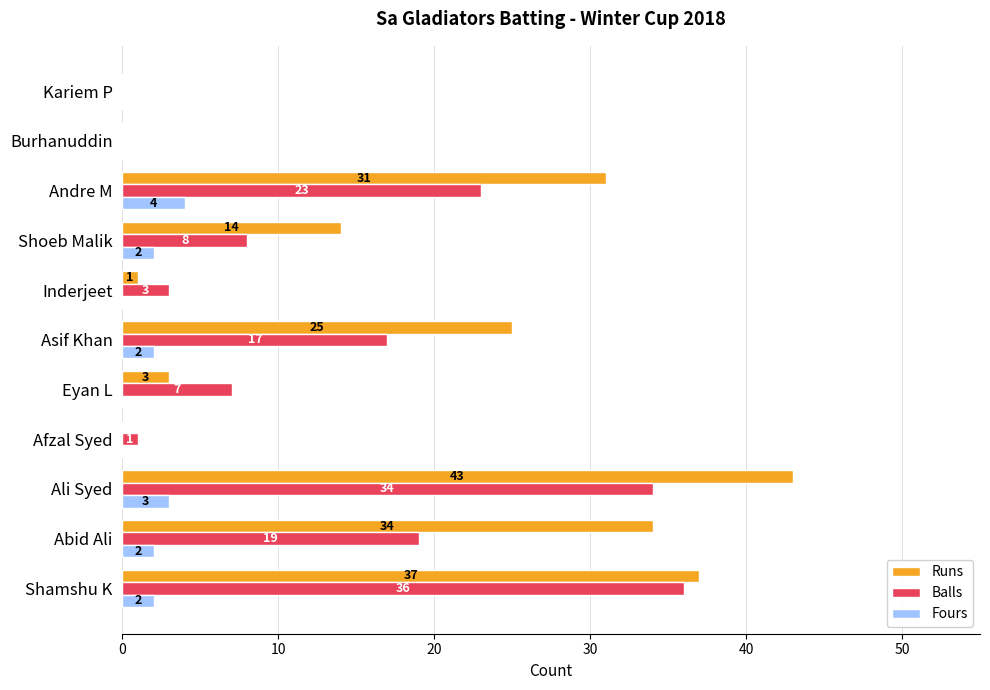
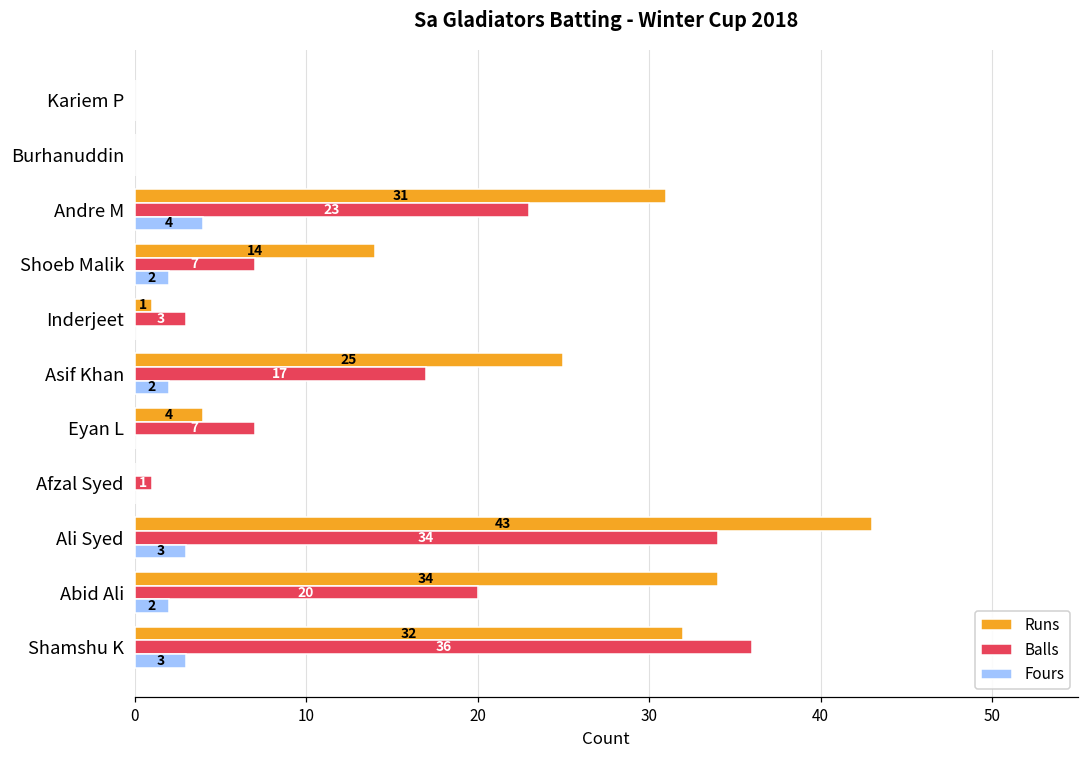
Balls, Shoeb Malik: 8 -> 7
Runs, Eyan L: 3 -> 4
Balls, Abid Ali: 19 -> 20
Runs, Shamshu K: 37 -> 32
Fours, Shamshu K: 2 -> 3
